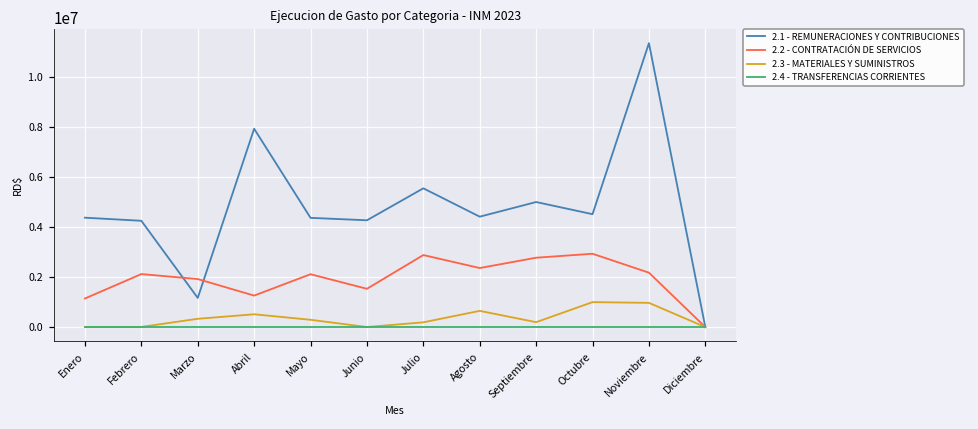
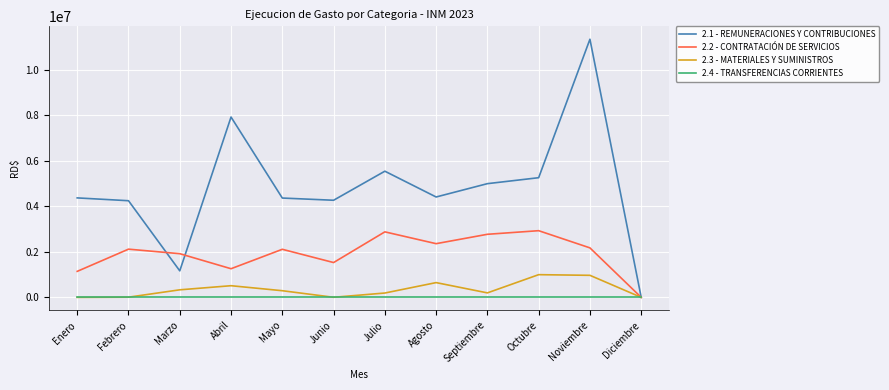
2.1 - REMUNERACIONES Y CONTRIBUCIONES, Octubre: 4500000 -> 5300000
